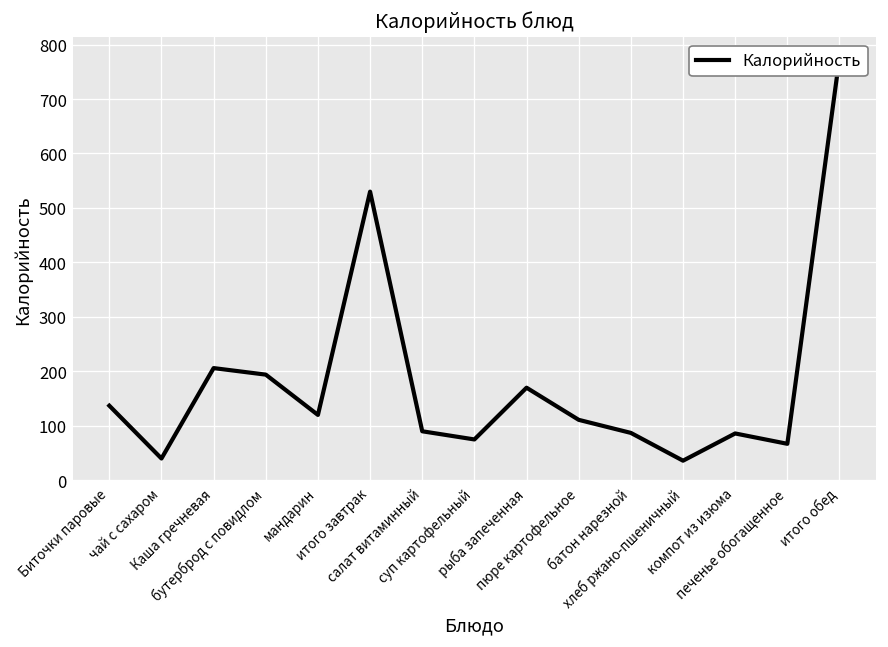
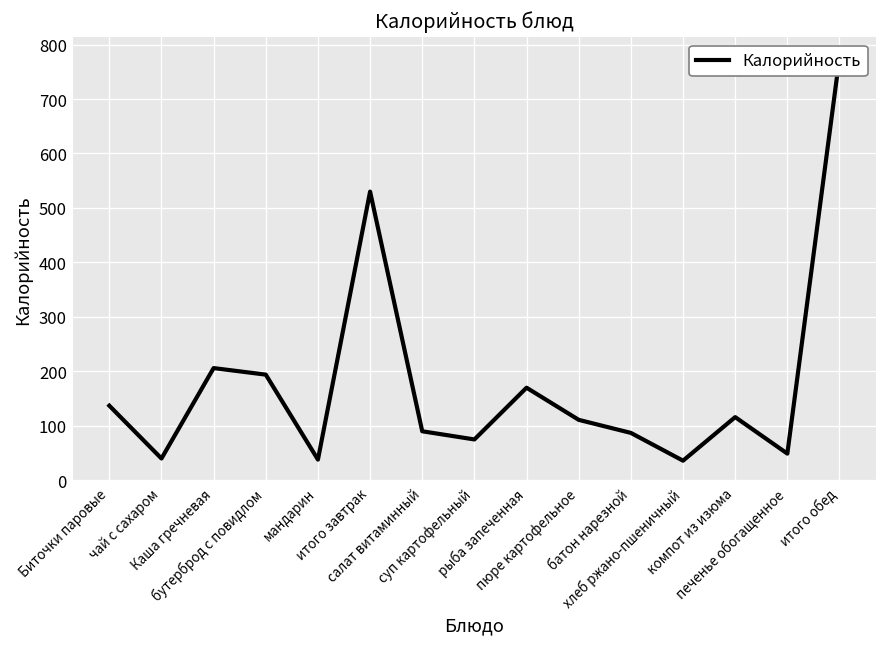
мандарин: 120 -> 40
компот из изюма: 90 -> 120
печенье обогащенное: 70 -> 50
